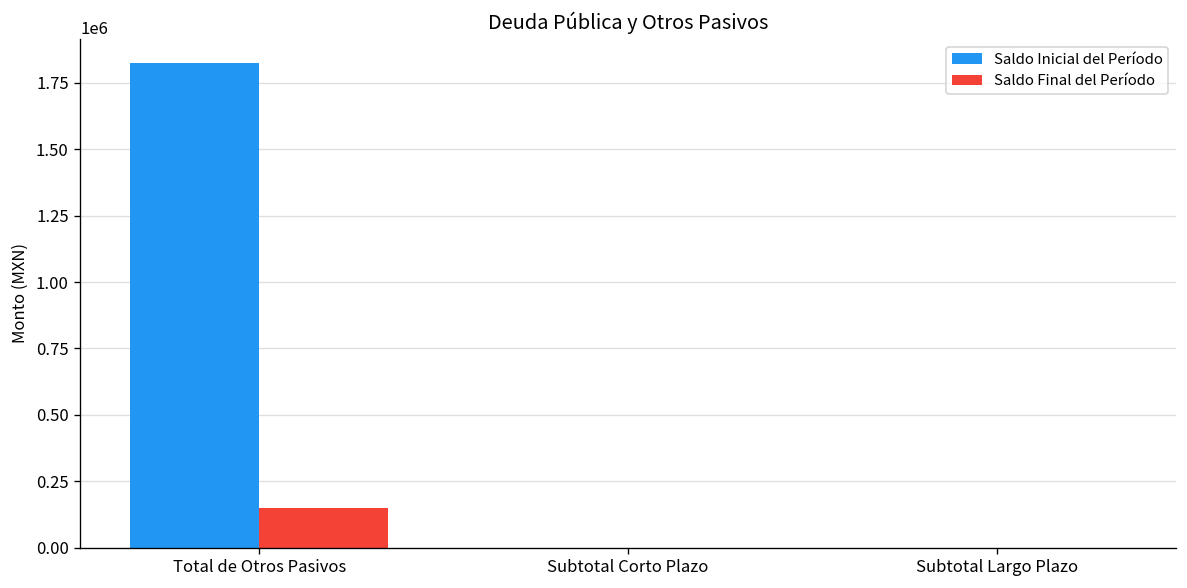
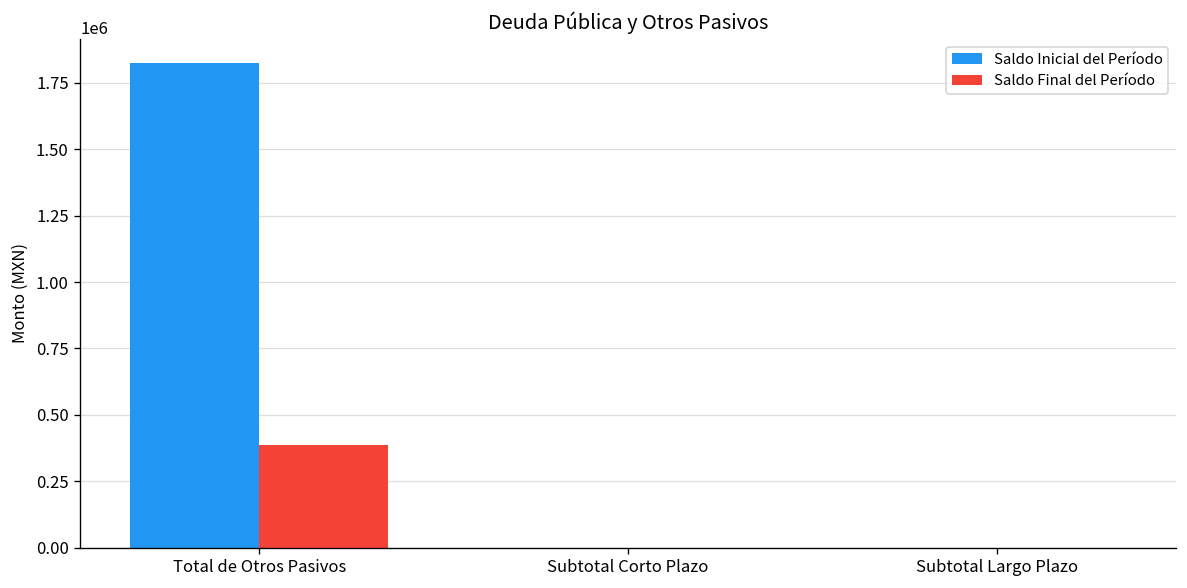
Saldo Final del Período, Total de Otros Pasivos: 150000 -> 390000
